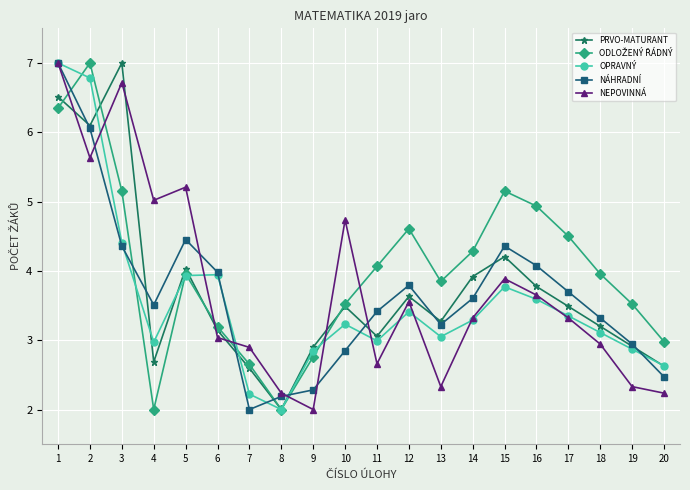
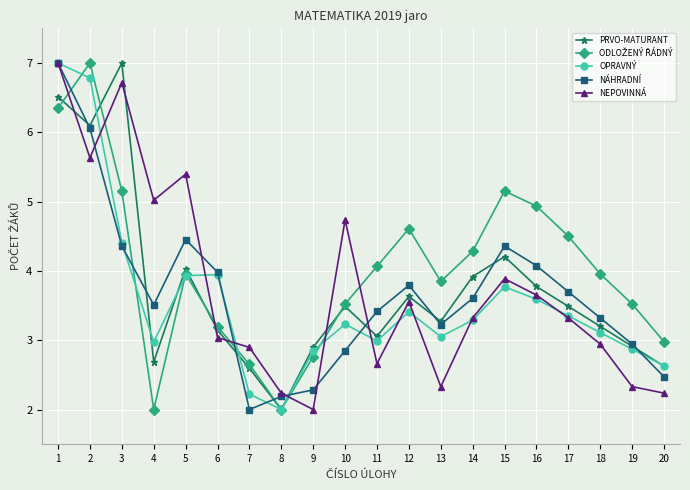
NEPOVINNÁ, 5: 5.2 -> 5.4
